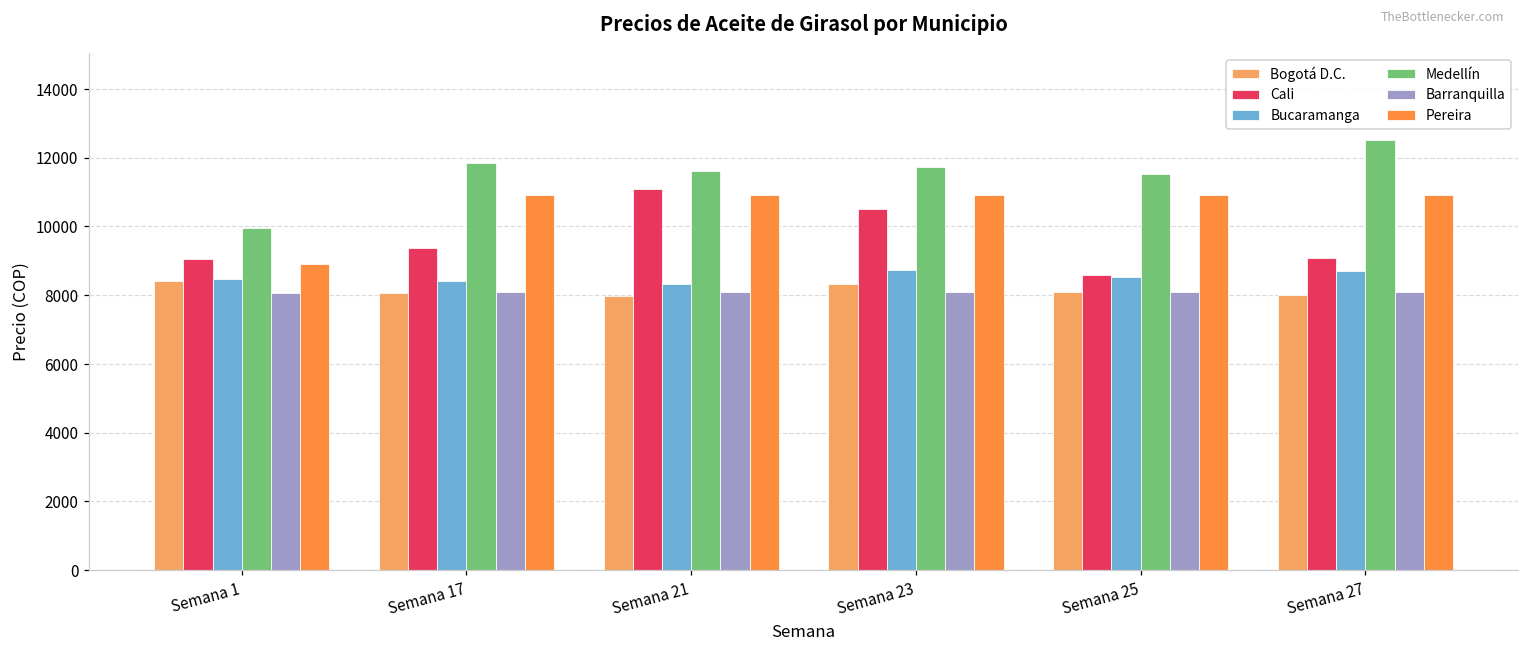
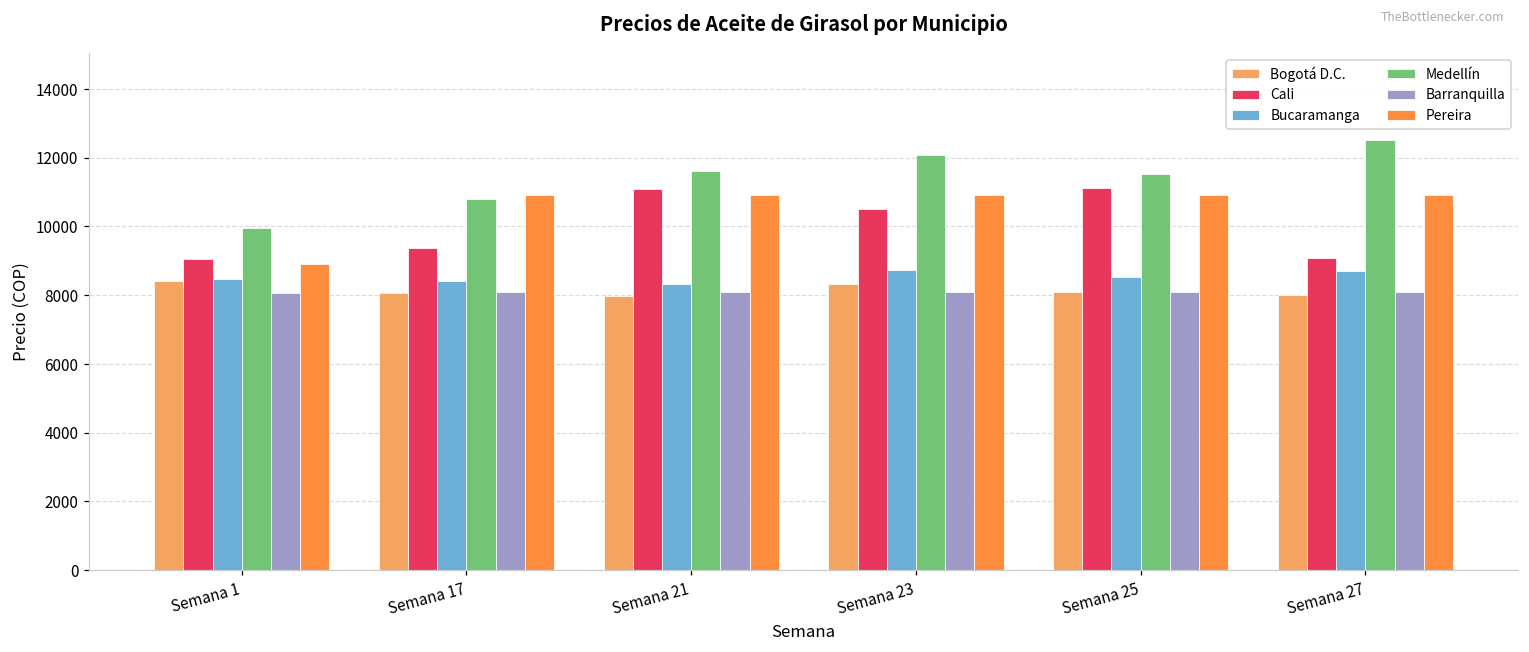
Medellín, Semana 17: 11900 -> 10800
Medellín, Semana 23: 11700 -> 12100
Cali, Semana 25: 8600 -> 11100
